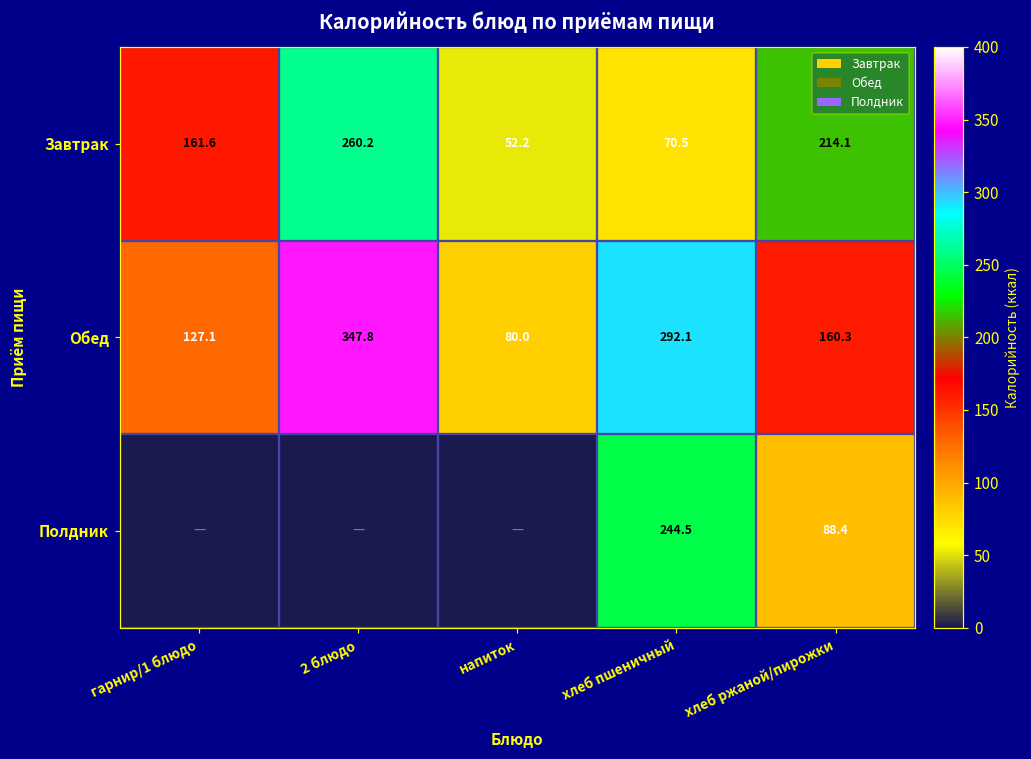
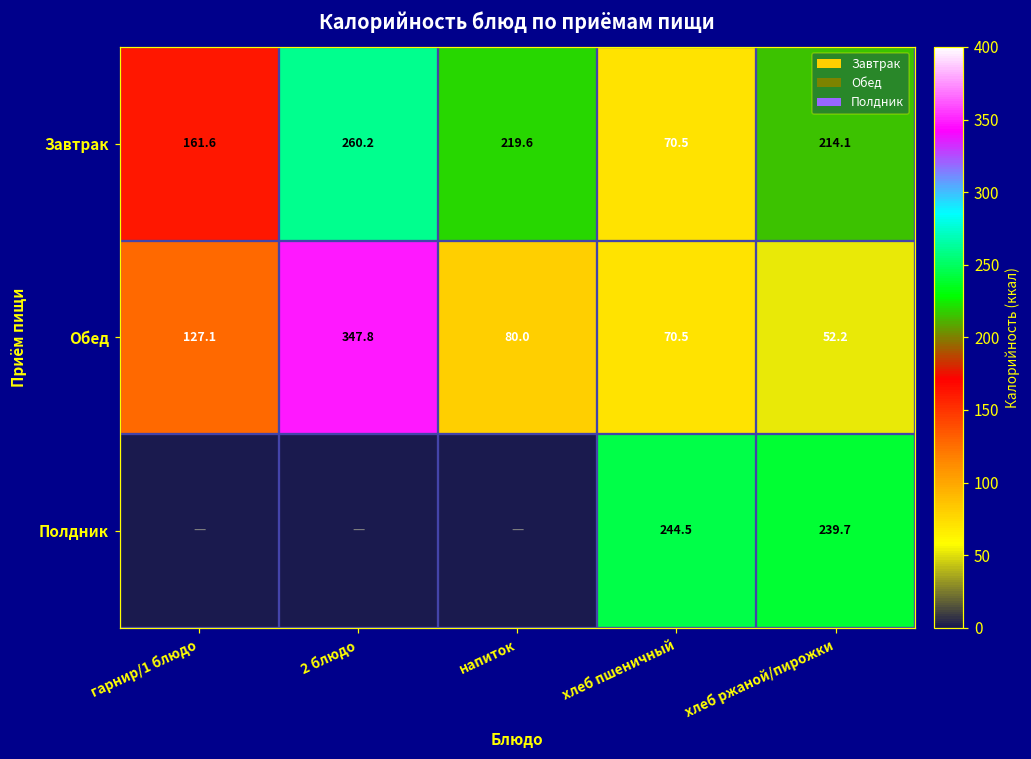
Завтрак, напиток: 52.2 -> 219.6
Обед, хлеб пшеничный: 292.1 -> 70.5
Обед, хлеб ржаной/пирожки: 160.3 -> 52.2
Полдник, хлеб ржаной/пирожки: 88.4 -> 239.7
